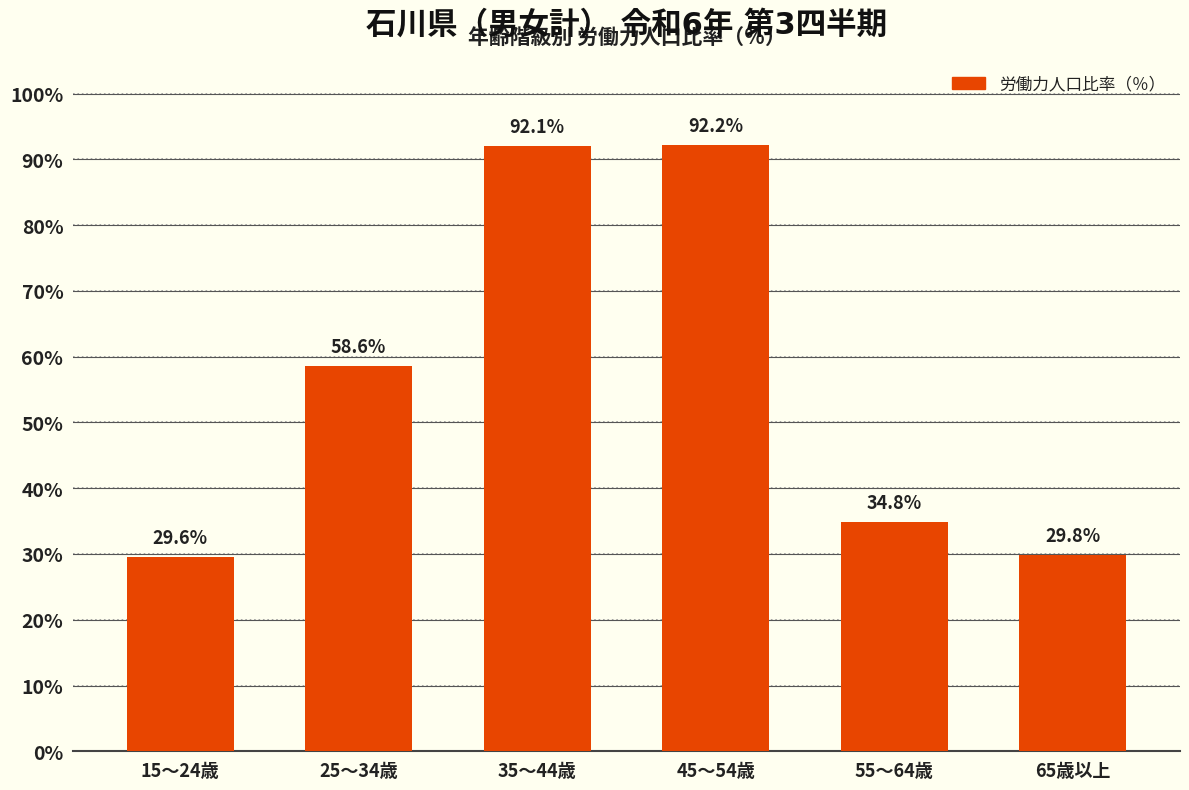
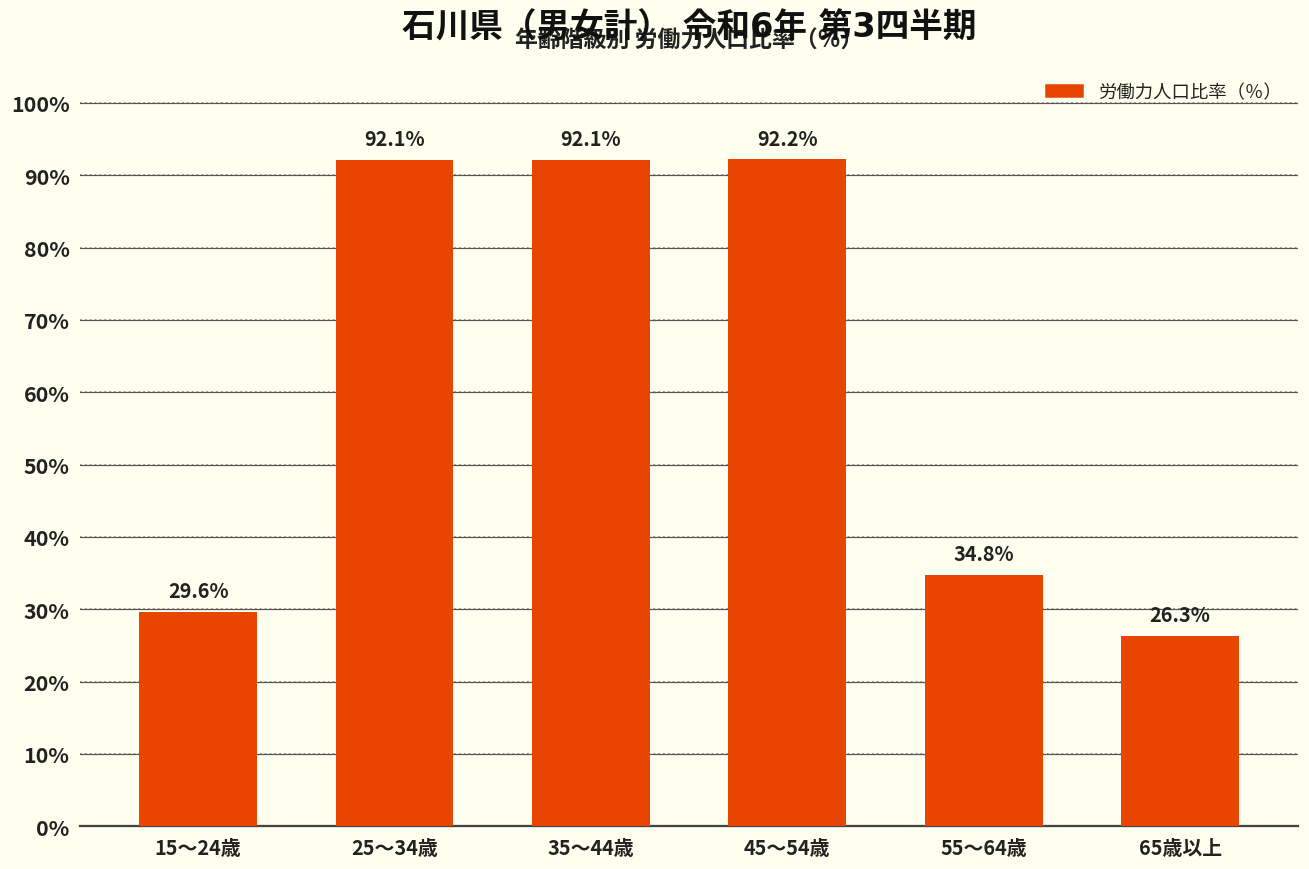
25～34歳: 58.6% -> 92.1%
65歳以上: 29.8% -> 26.3%
